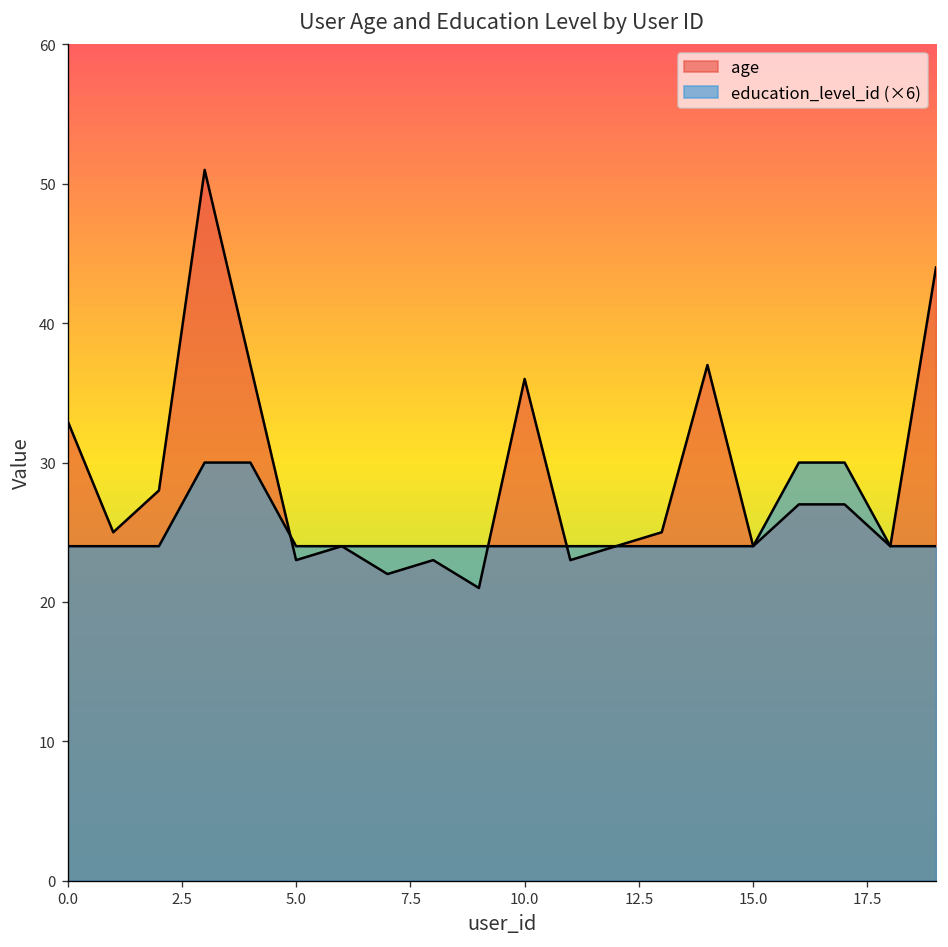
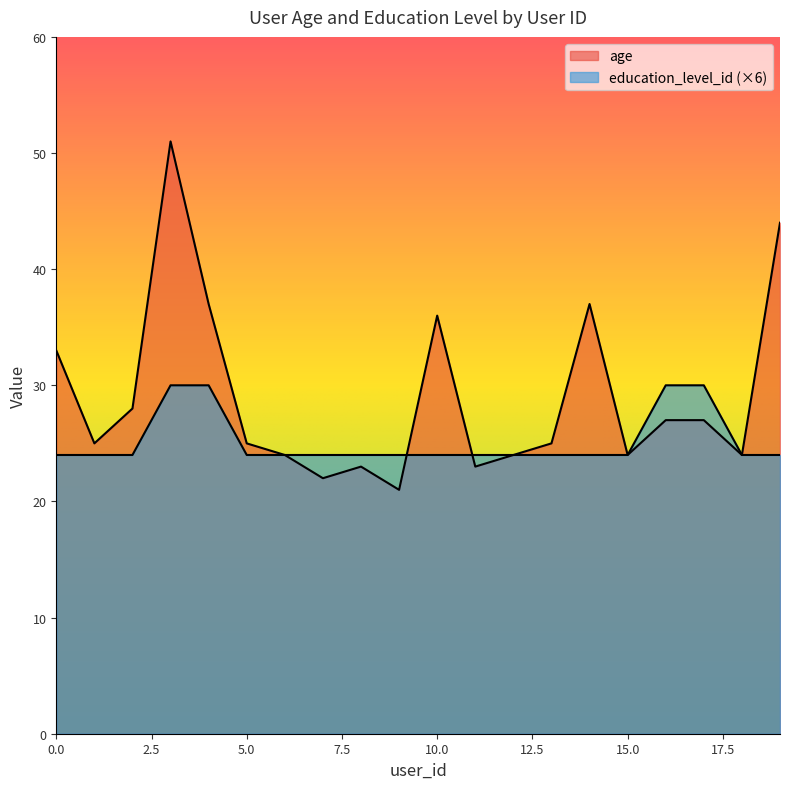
age, 5.0: 23 -> 25
